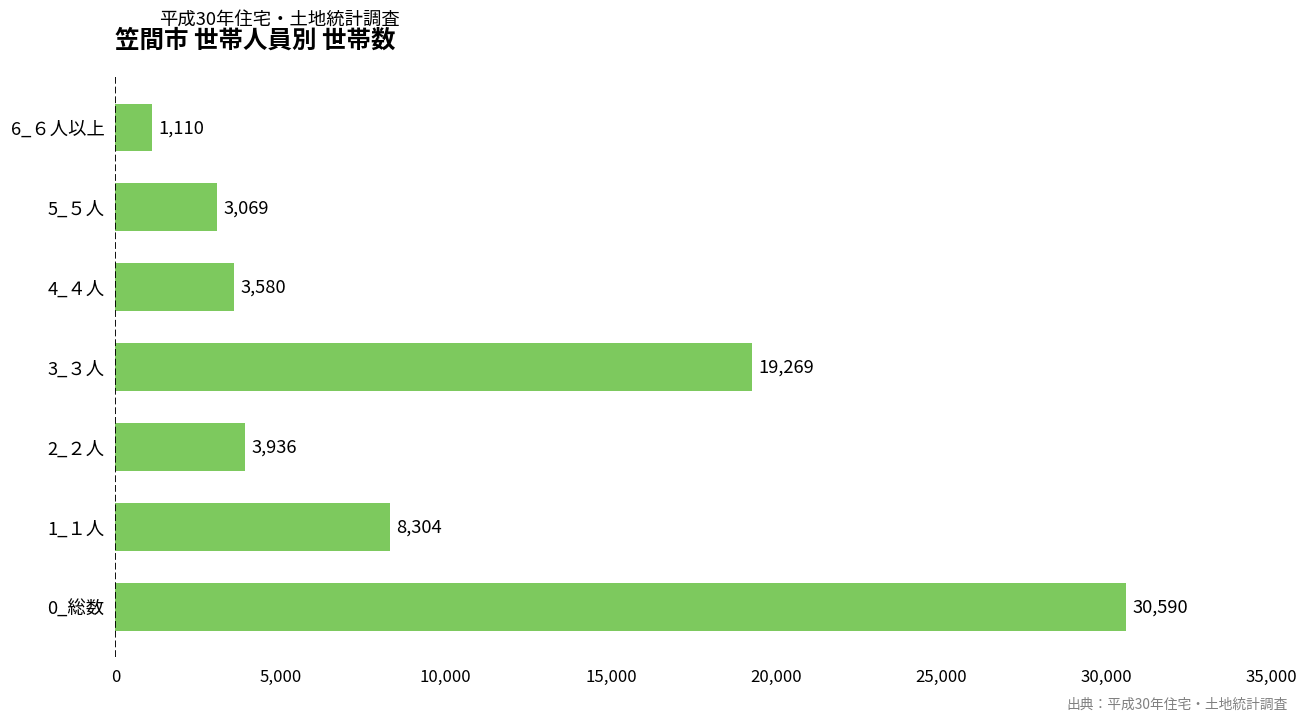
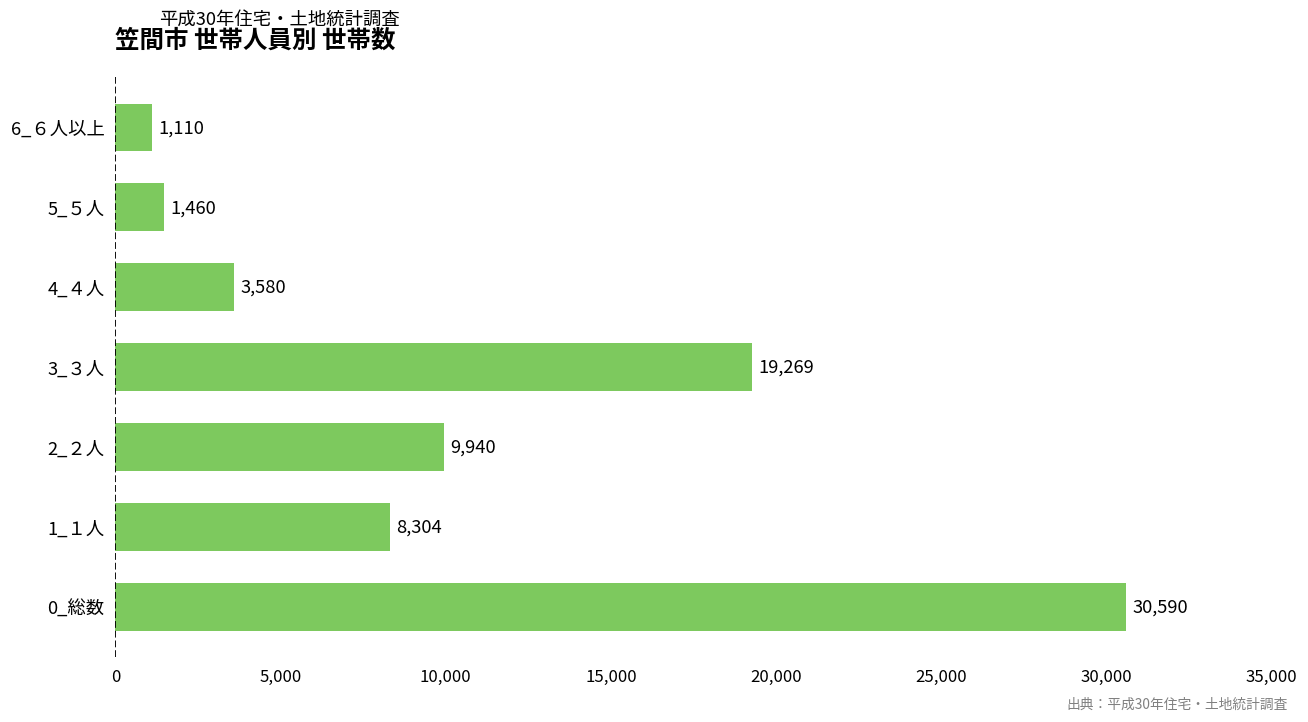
5_５人: 3,069 -> 1,460
2_２人: 3,936 -> 9,940
